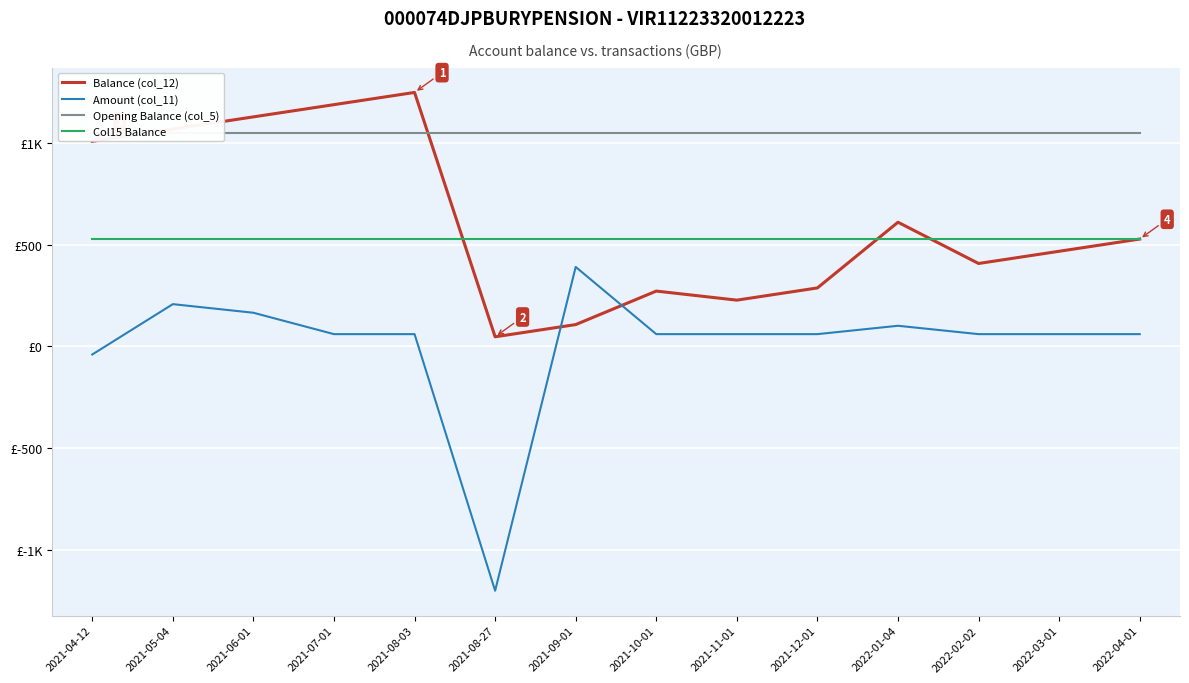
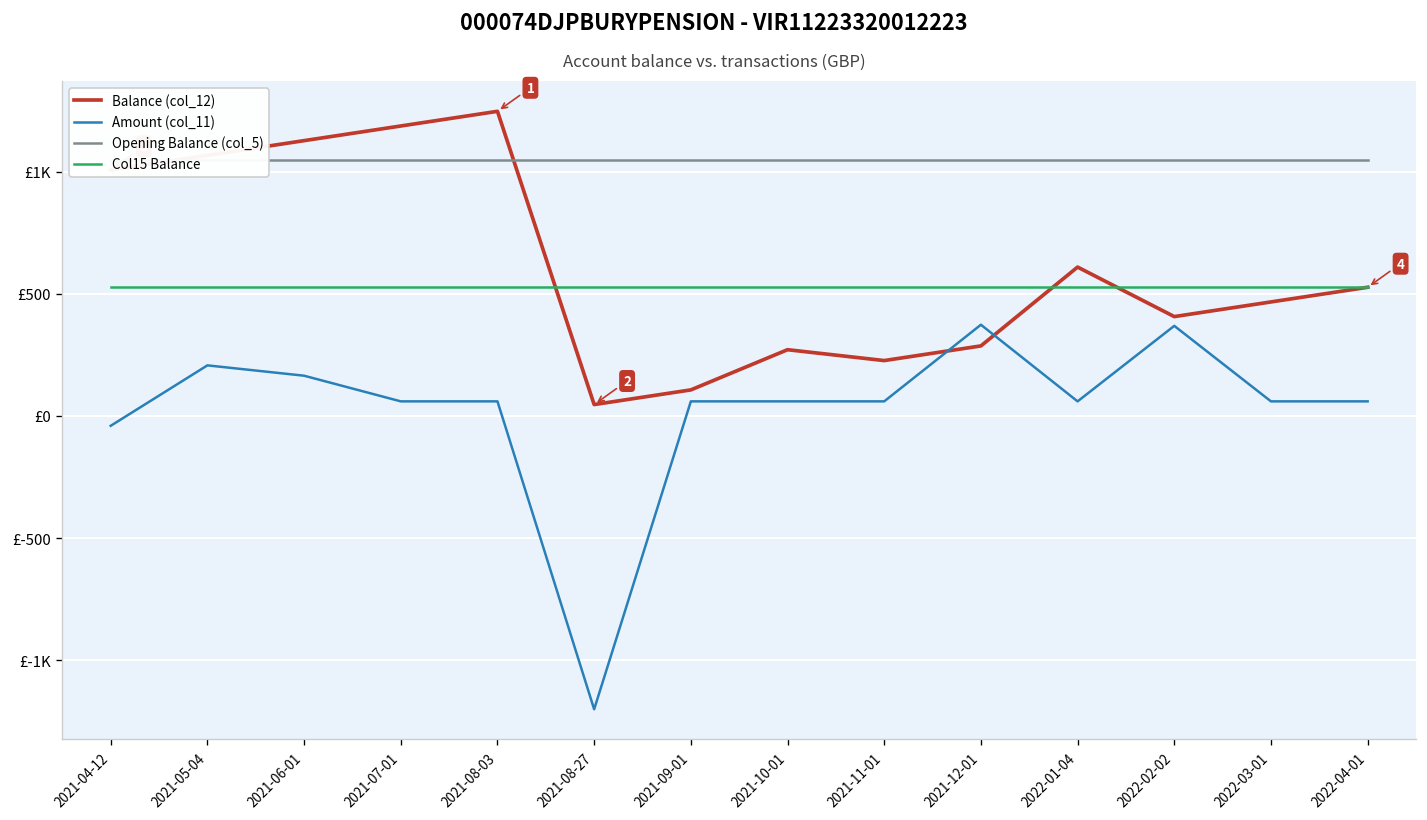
Amount (col_11), 2021-09-01: £390 -> £60
Amount (col_11), 2021-12-01: £60 -> £370
Amount (col_11), 2022-01-04: £100 -> £60
Amount (col_11), 2022-02-02: £60 -> £370
